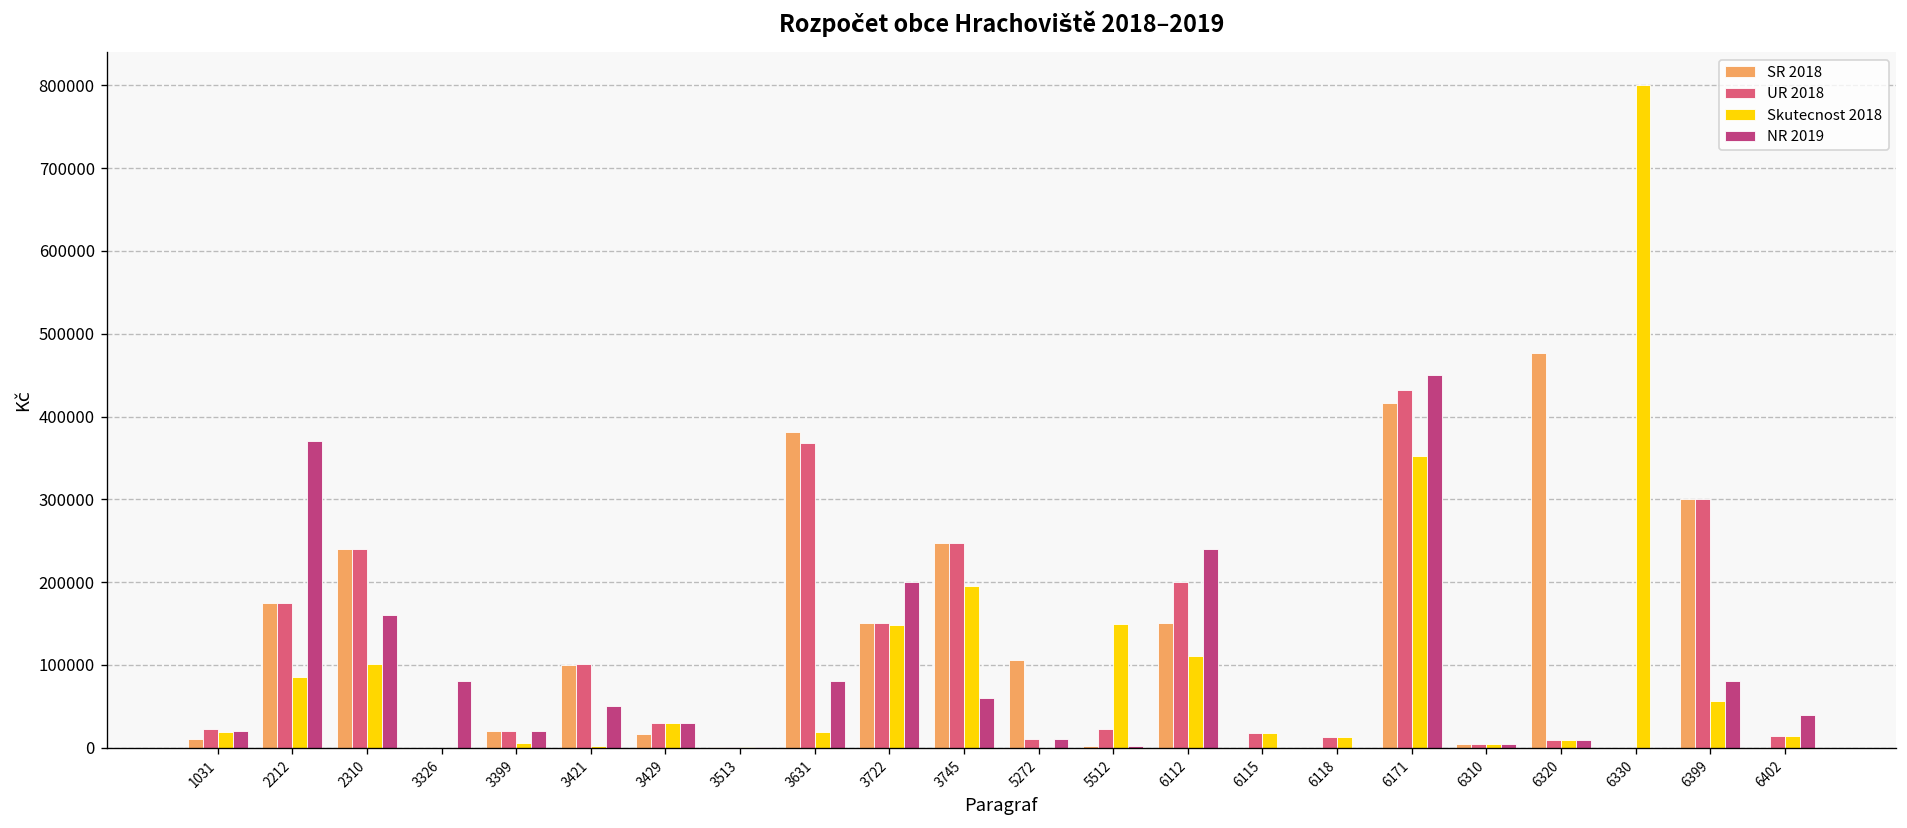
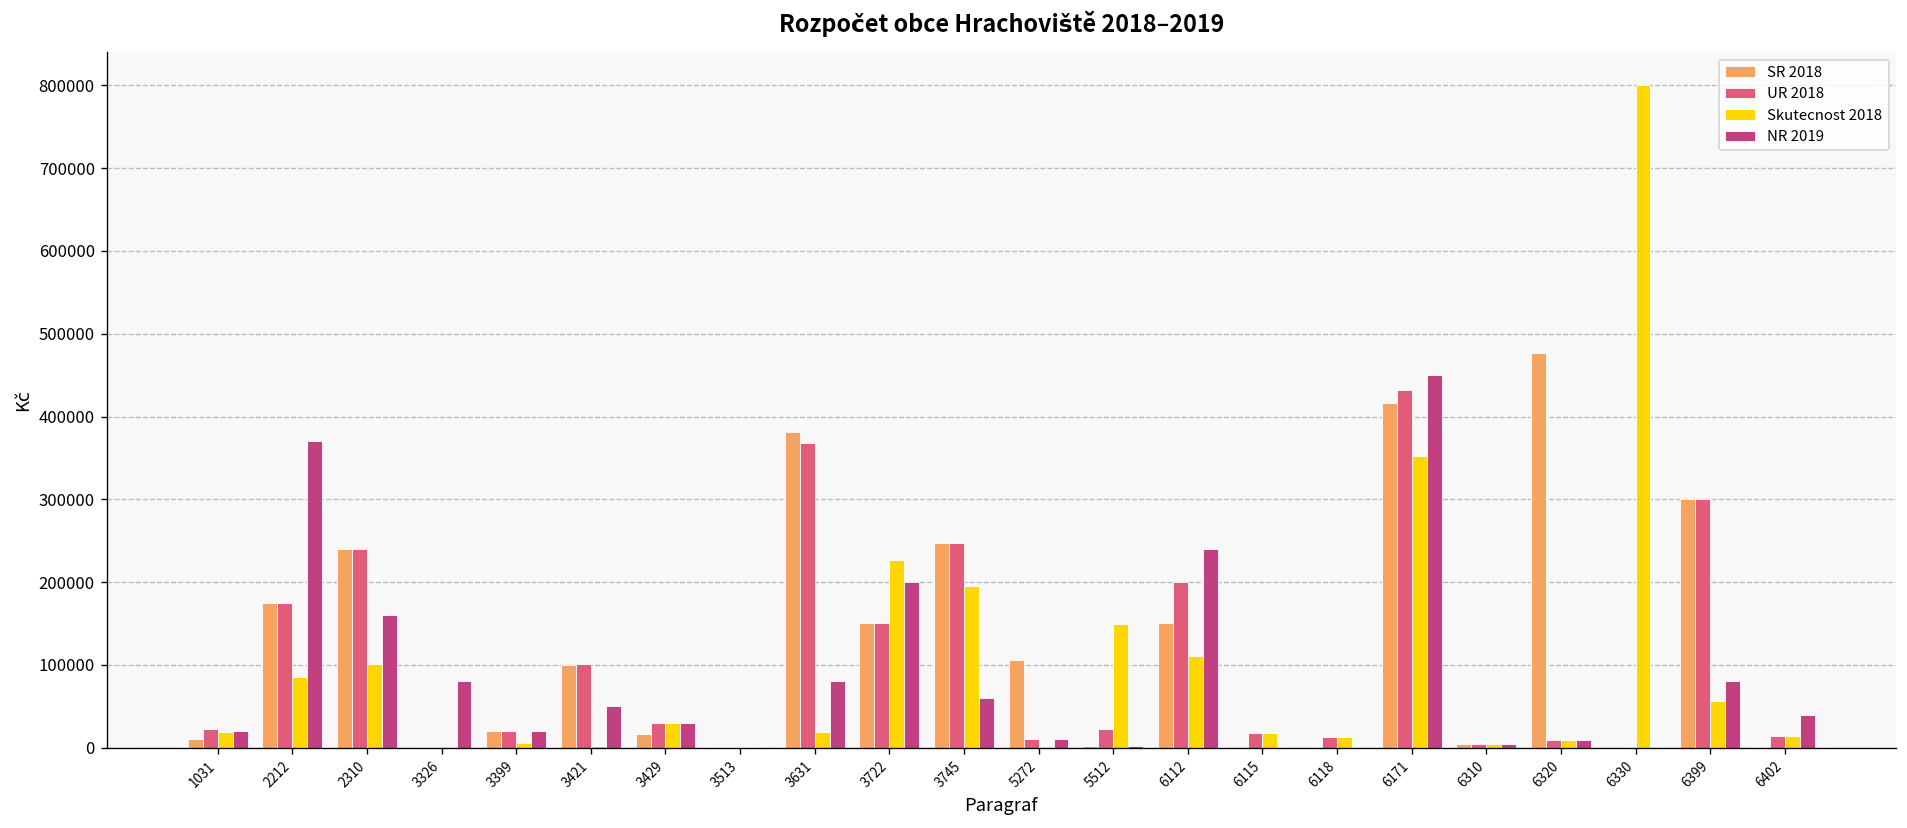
Skutecnost 2018, 3722: 150000 -> 230000
